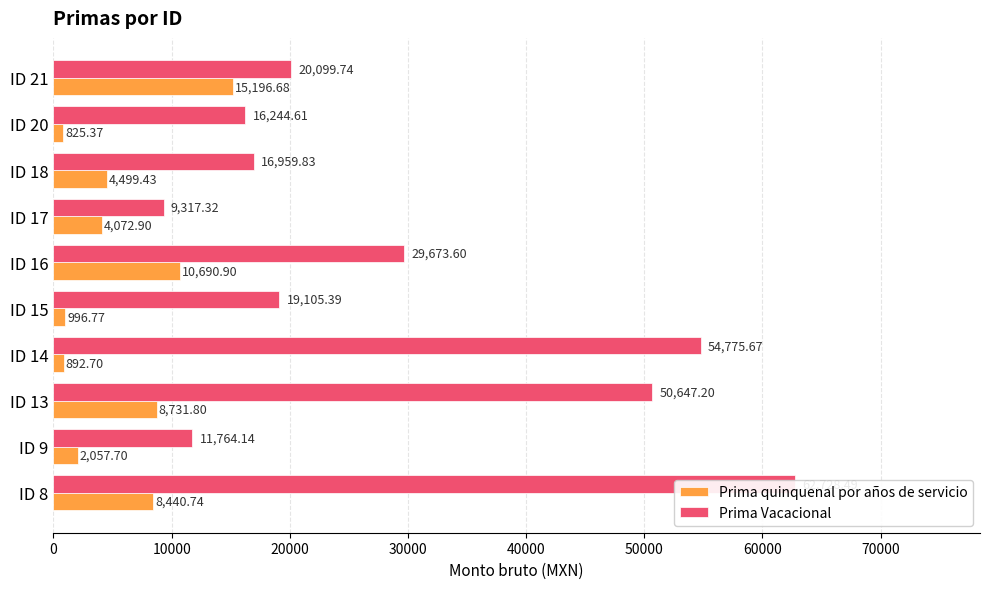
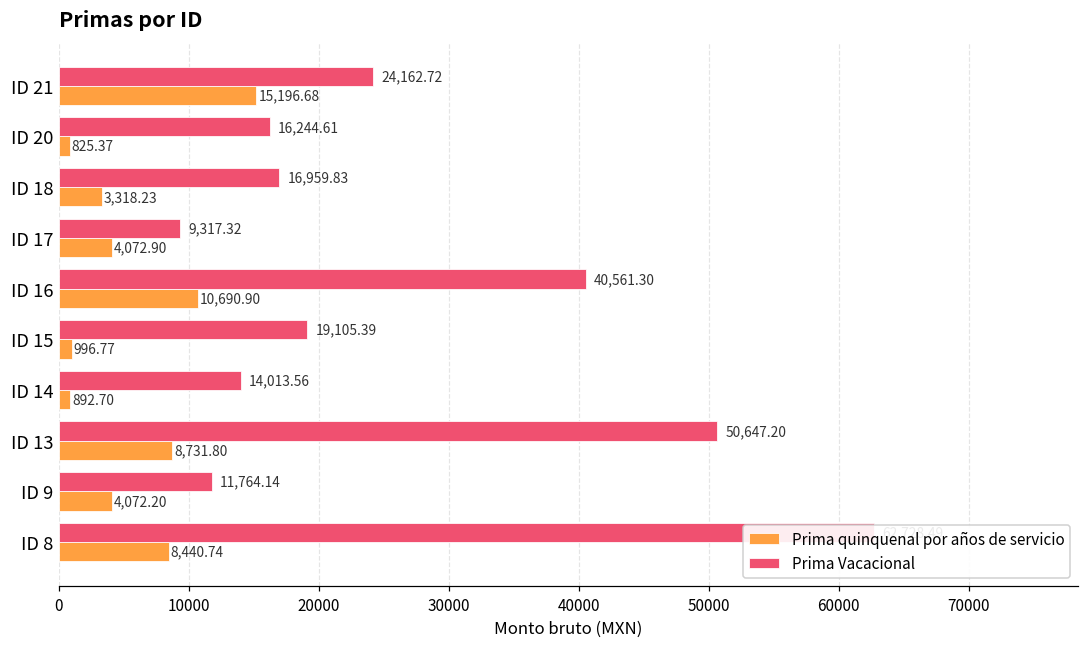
Prima Vacacional, ID 21: 20,099.74 -> 24,162.72
Prima quinquenal por años de servicio, ID 18: 4,499.43 -> 3,318.23
Prima Vacacional, ID 16: 29,673.60 -> 40,561.30
Prima Vacacional, ID 14: 54,775.67 -> 14,013.56
Prima quinquenal por años de servicio, ID 9: 2,057.70 -> 4,072.20
